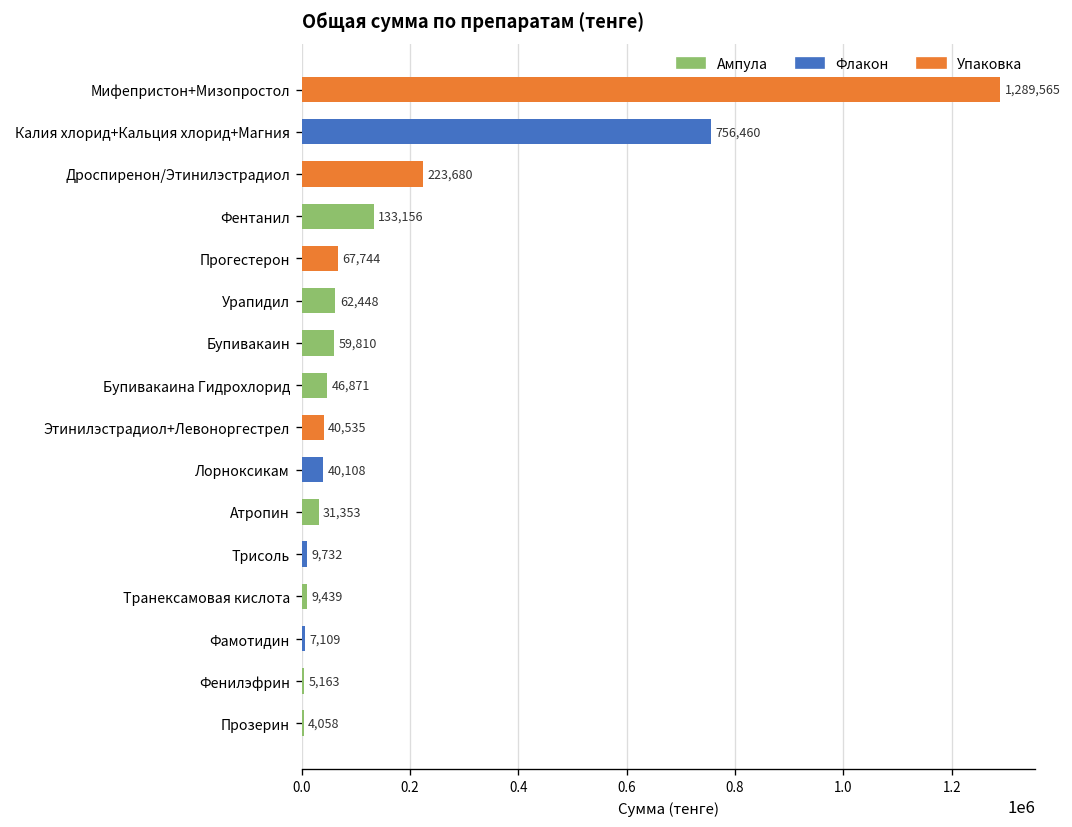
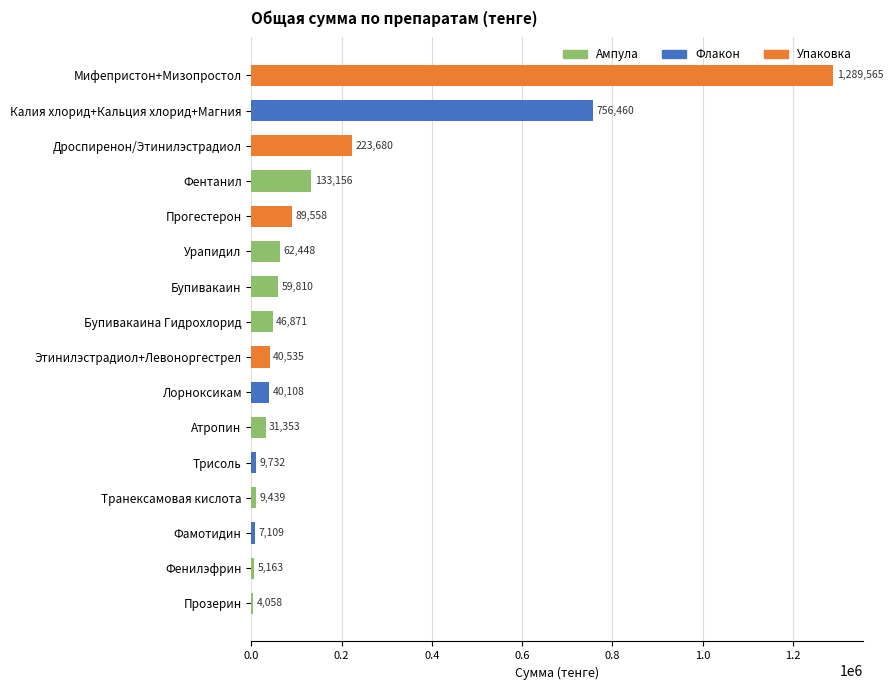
Прогестерон: 67,744 -> 89,558
